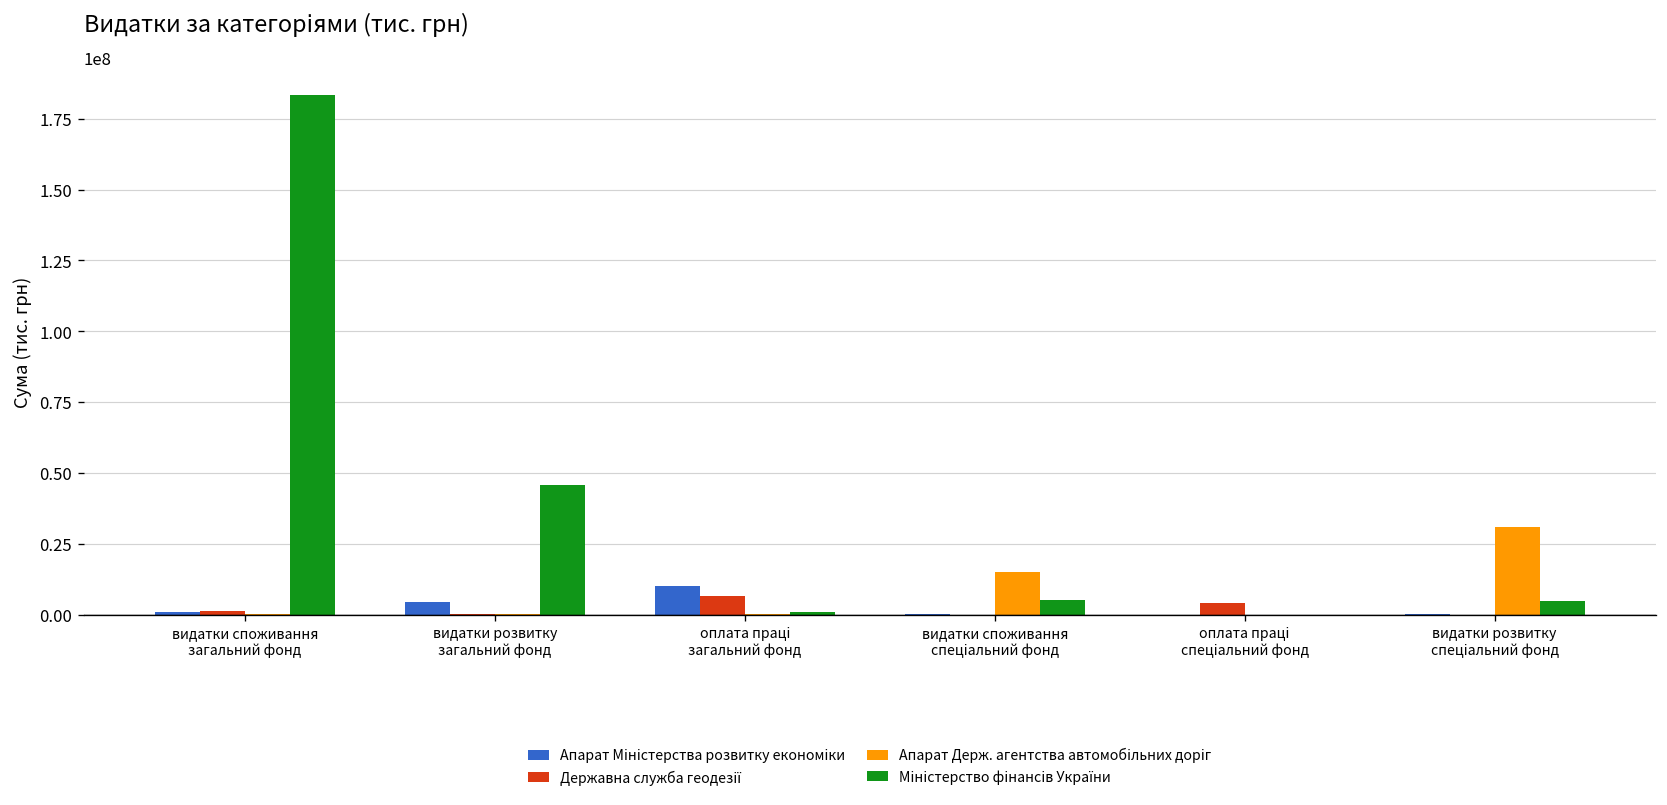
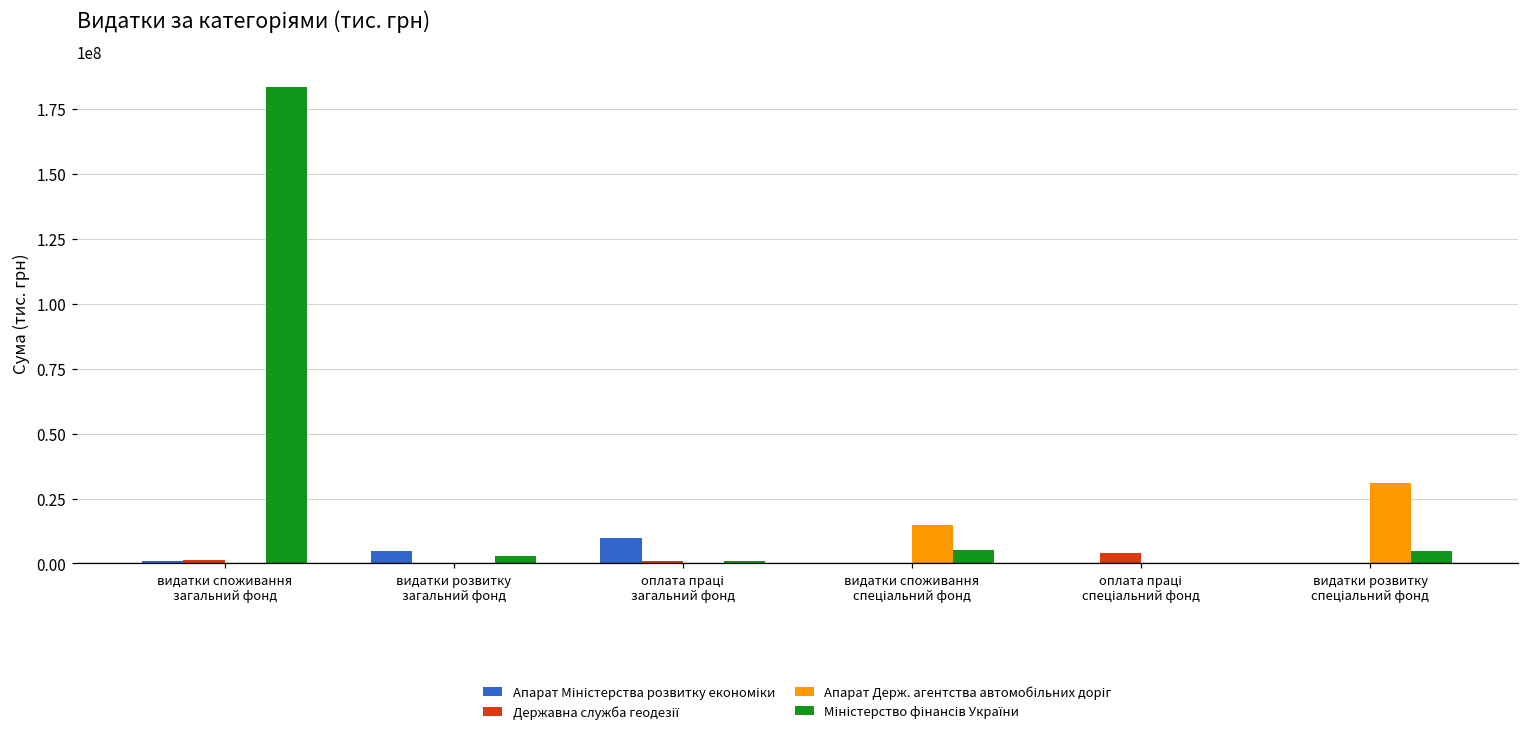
Міністерство фінансів України, видатки розвитку загальний фонд: 46000000 -> 3000000
Державна служба геодезії, оплата праці загальний фонд: 7000000 -> 1000000
